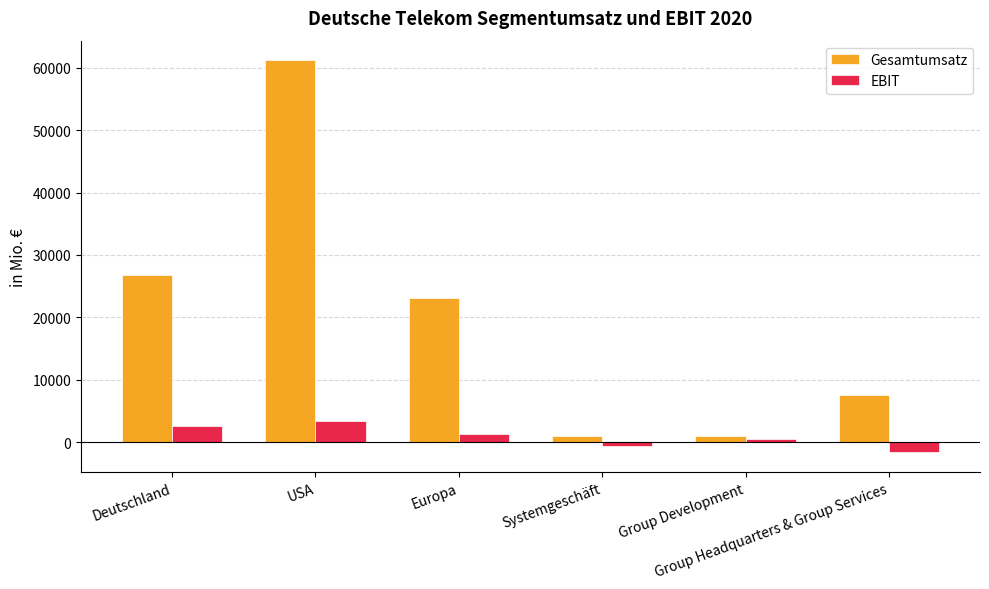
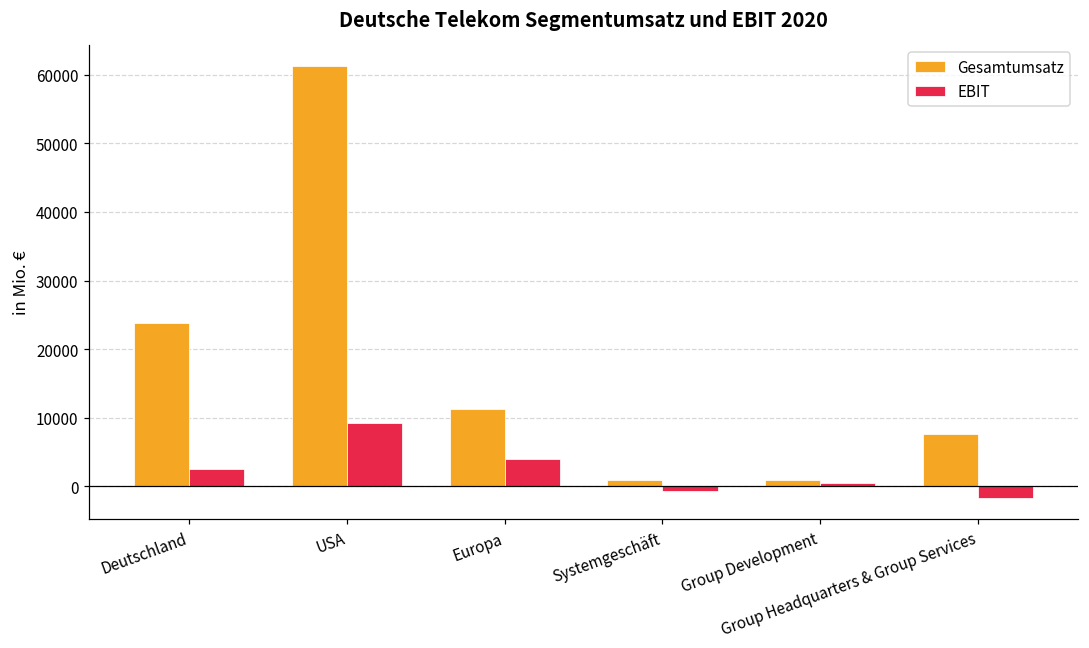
Gesamtumsatz, Deutschland: 27000 -> 24000
EBIT, USA: 3000 -> 9000
Gesamtumsatz, Europa: 23000 -> 11000
EBIT, Europa: 1000 -> 4000
